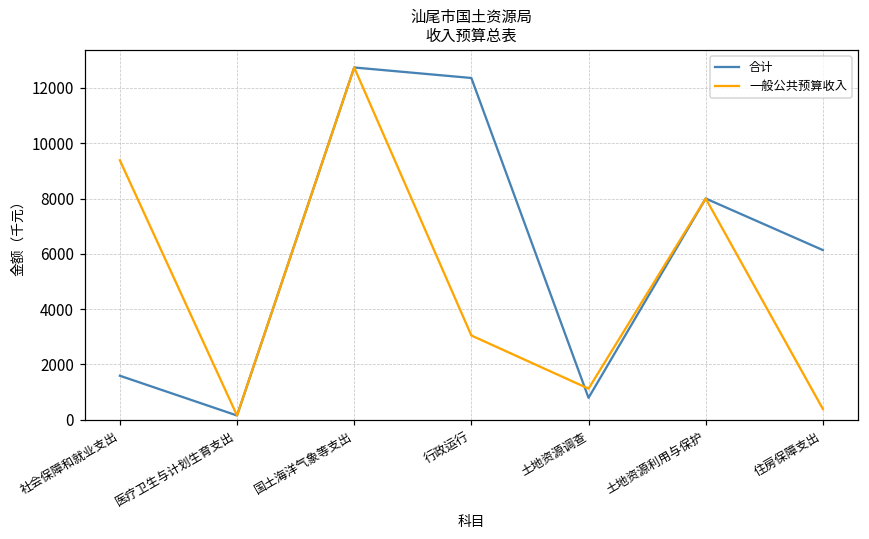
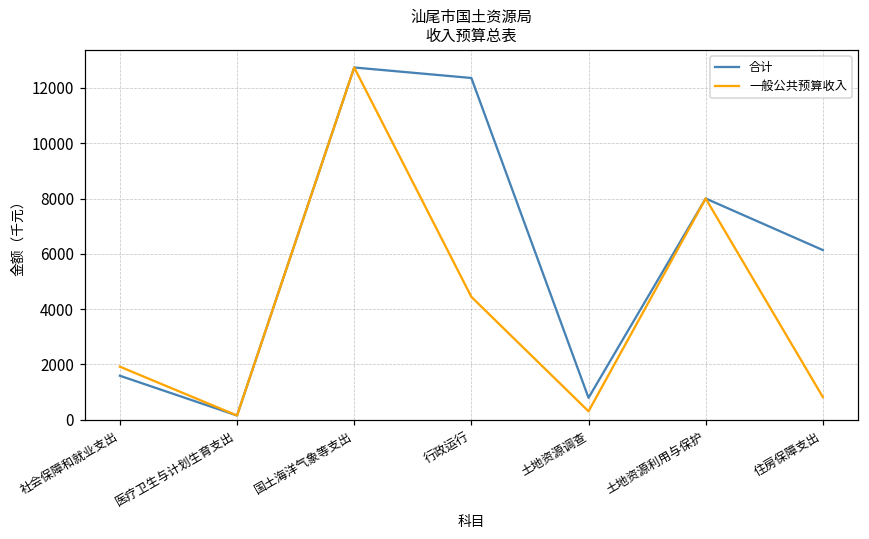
一般公共预算收入, 社会保障和就业支出: 9400 -> 1900
一般公共预算收入, 行政运行: 3000 -> 4400
一般公共预算收入, 土地资源调查: 1100 -> 300
一般公共预算收入, 住房保障支出: 400 -> 800
